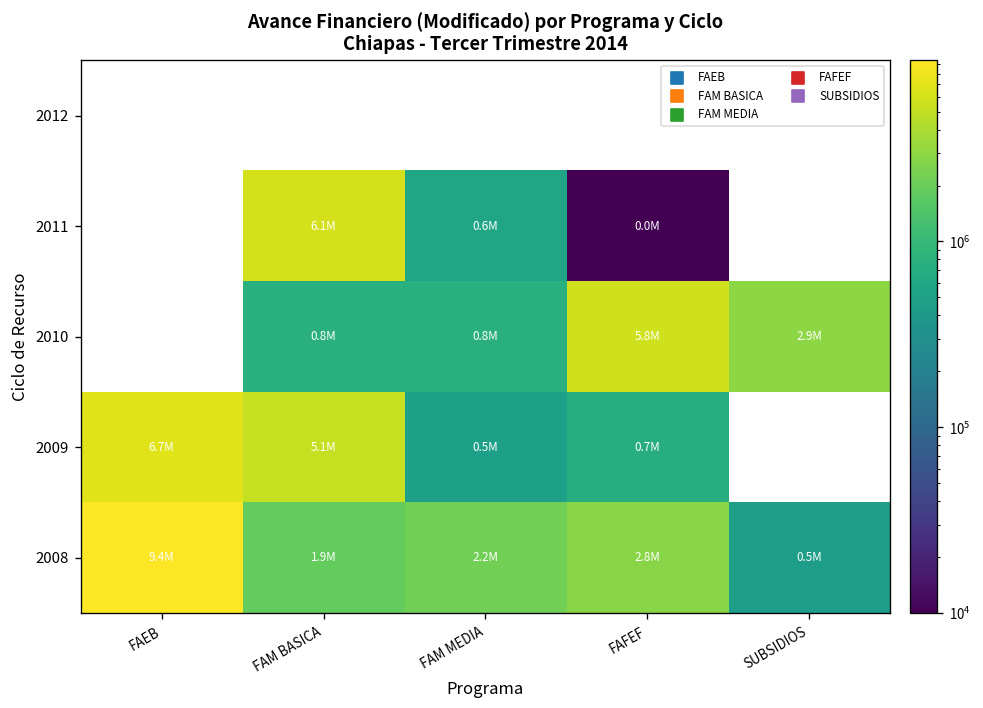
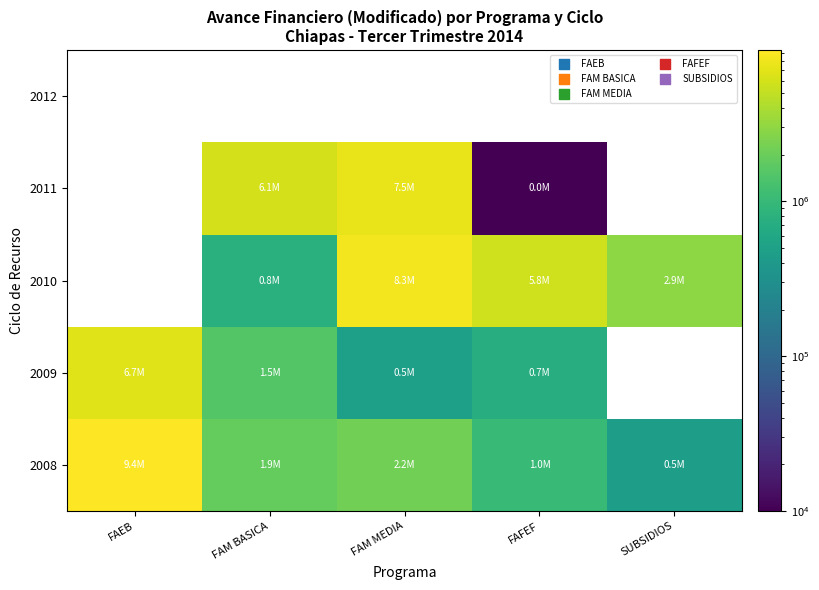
2011, FAM MEDIA: 0.6M -> 7.5M
2010, FAM MEDIA: 0.8M -> 8.3M
2009, FAM BASICA: 5.1M -> 1.5M
2008, FAFEF: 2.8M -> 1.0M
